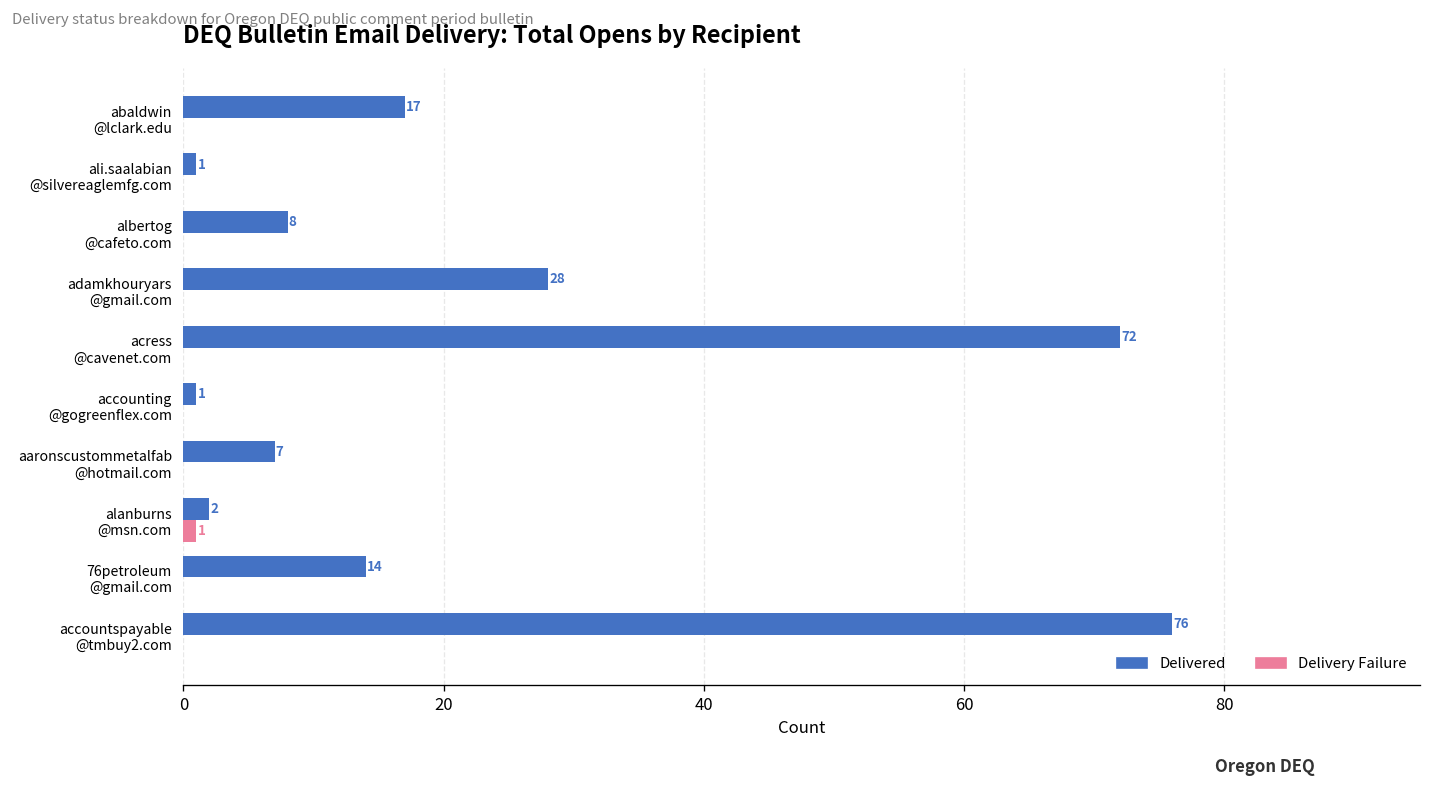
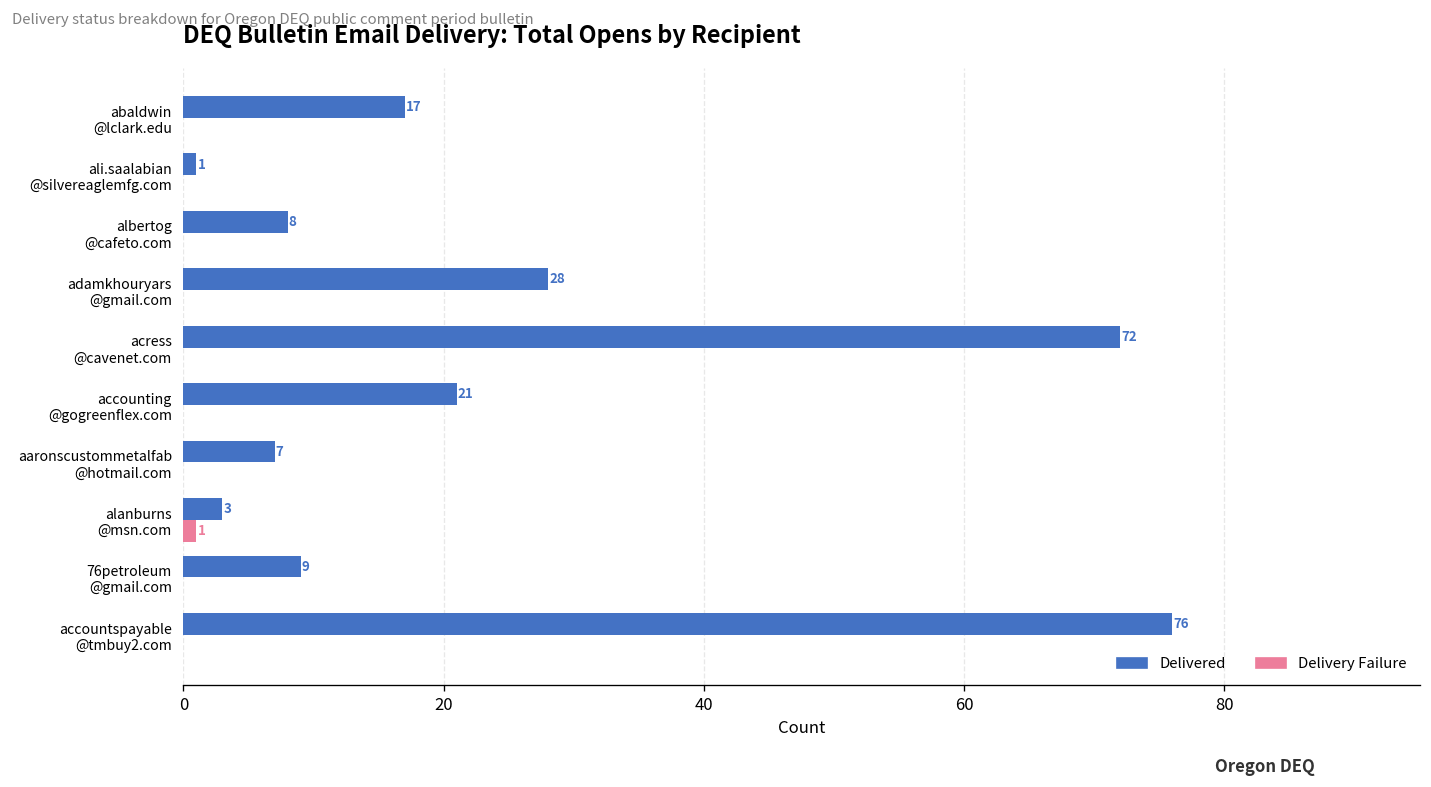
Delivered, accounting @gogreenflex.com: 1 -> 21
Delivered, alanburns @msn.com: 2 -> 3
Delivered, 76petroleum @gmail.com: 14 -> 9
